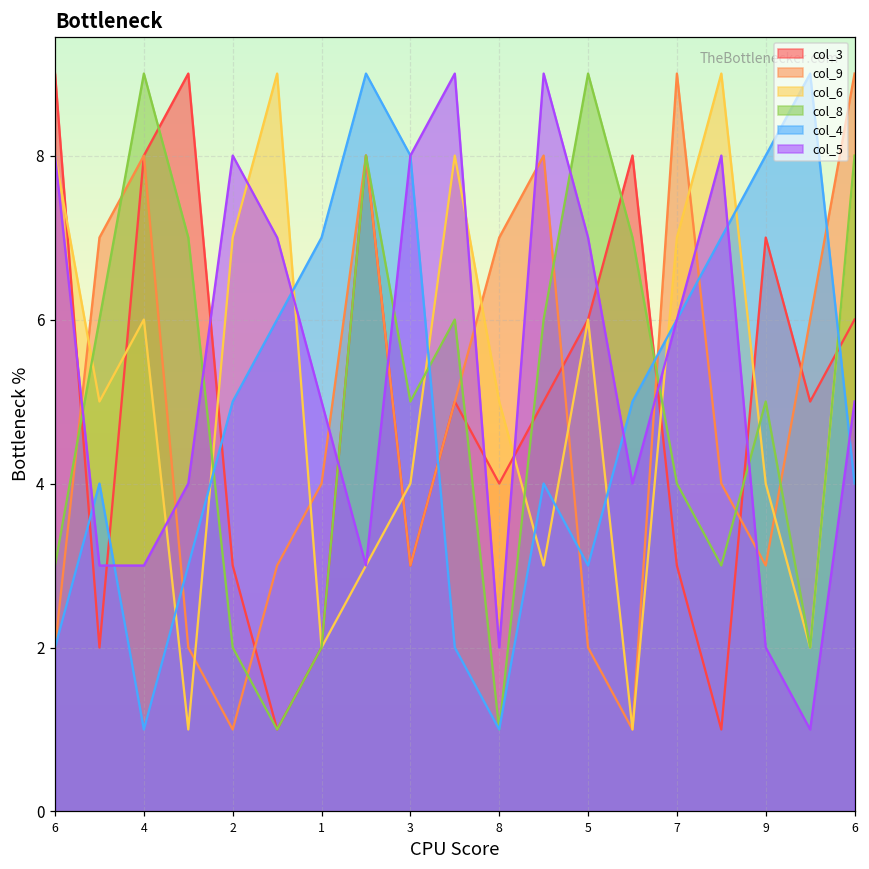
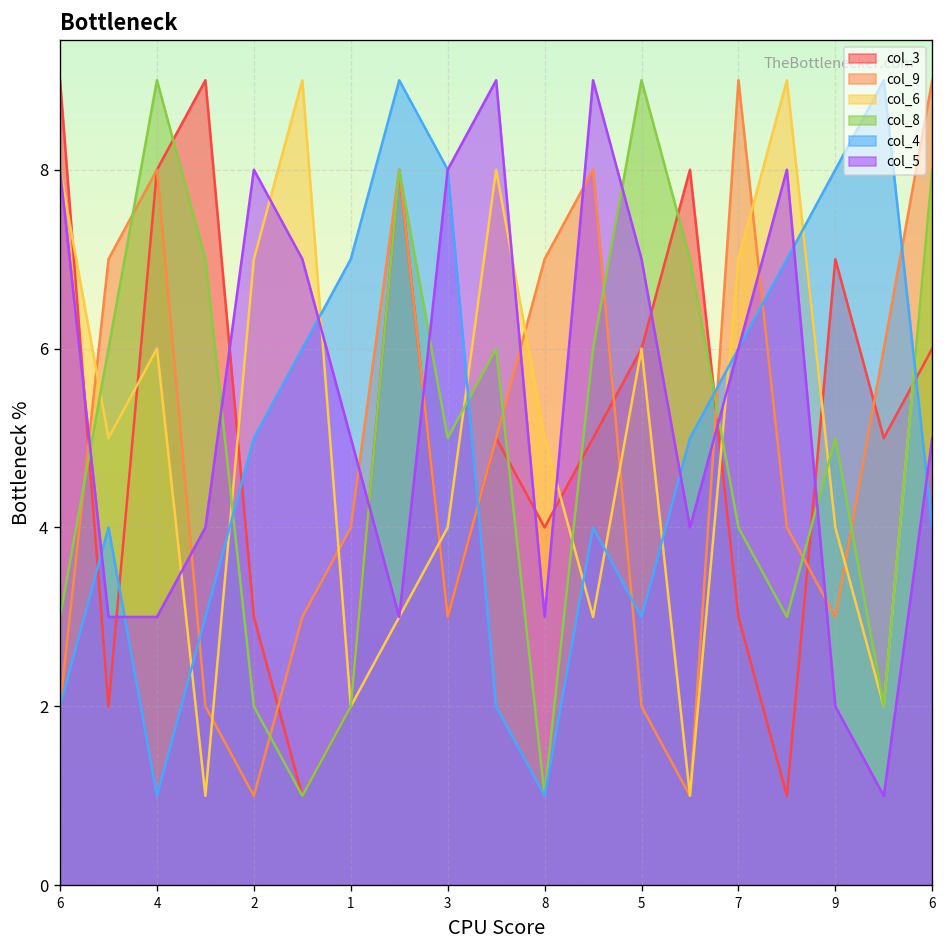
col_5, 8: 2 -> 3
